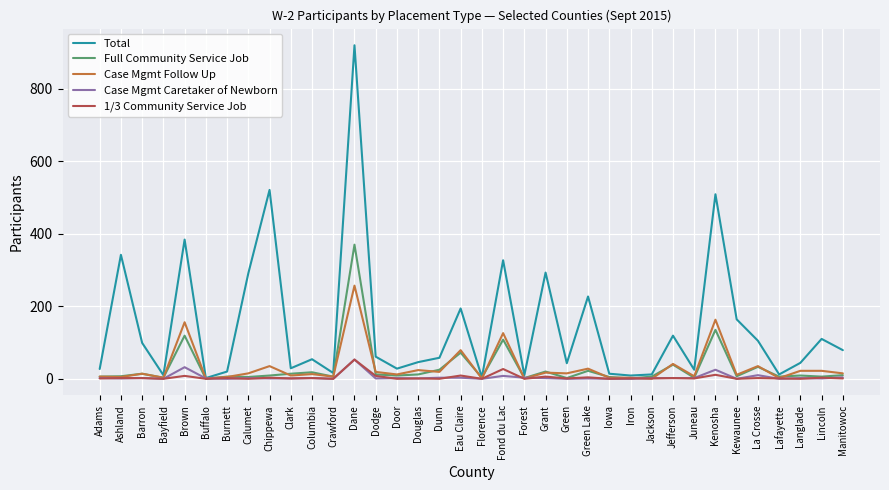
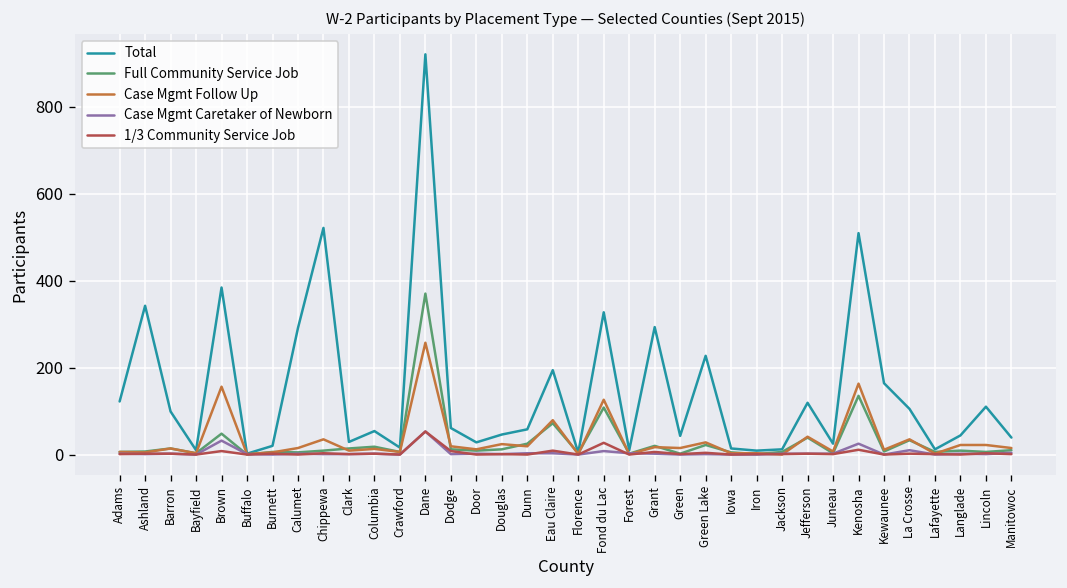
Total, Adams: 30 -> 120
Full Community Service Job, Brown: 120 -> 50
Total, Manitowoc: 80 -> 40
